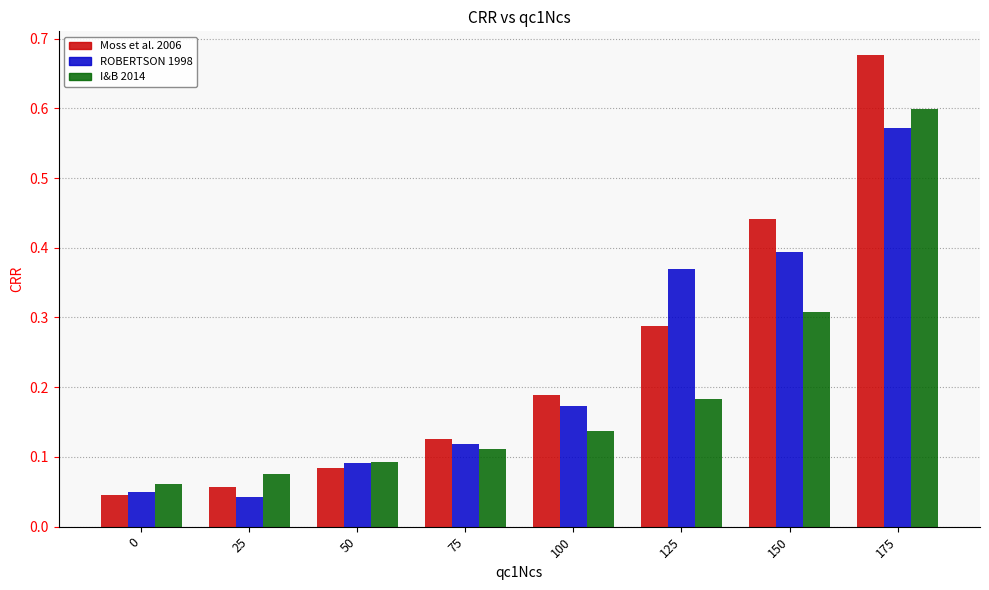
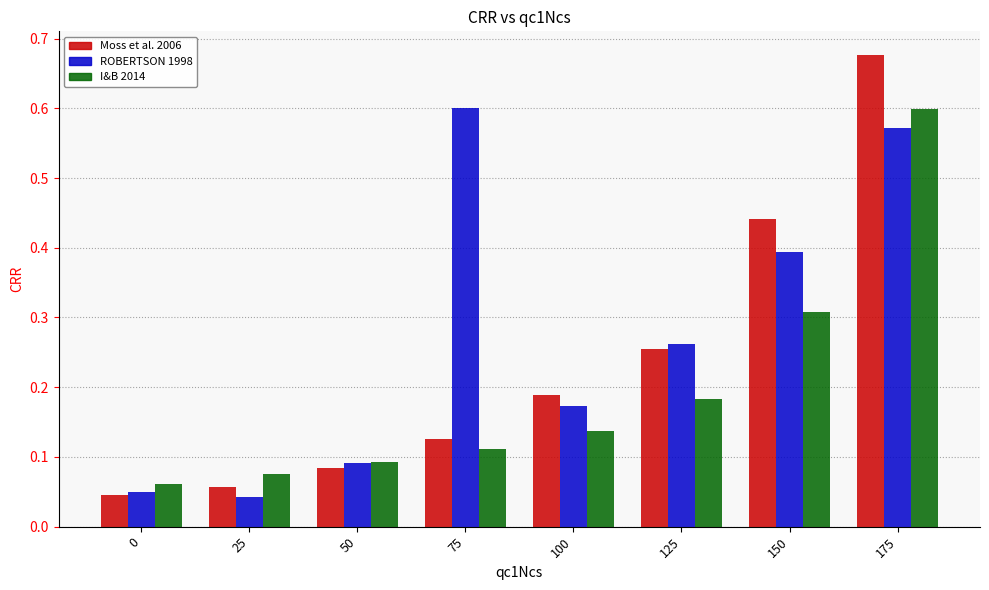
ROBERTSON 1998, 75: 0.12 -> 0.60
Moss et al. 2006, 125: 0.29 -> 0.25
ROBERTSON 1998, 125: 0.37 -> 0.26
